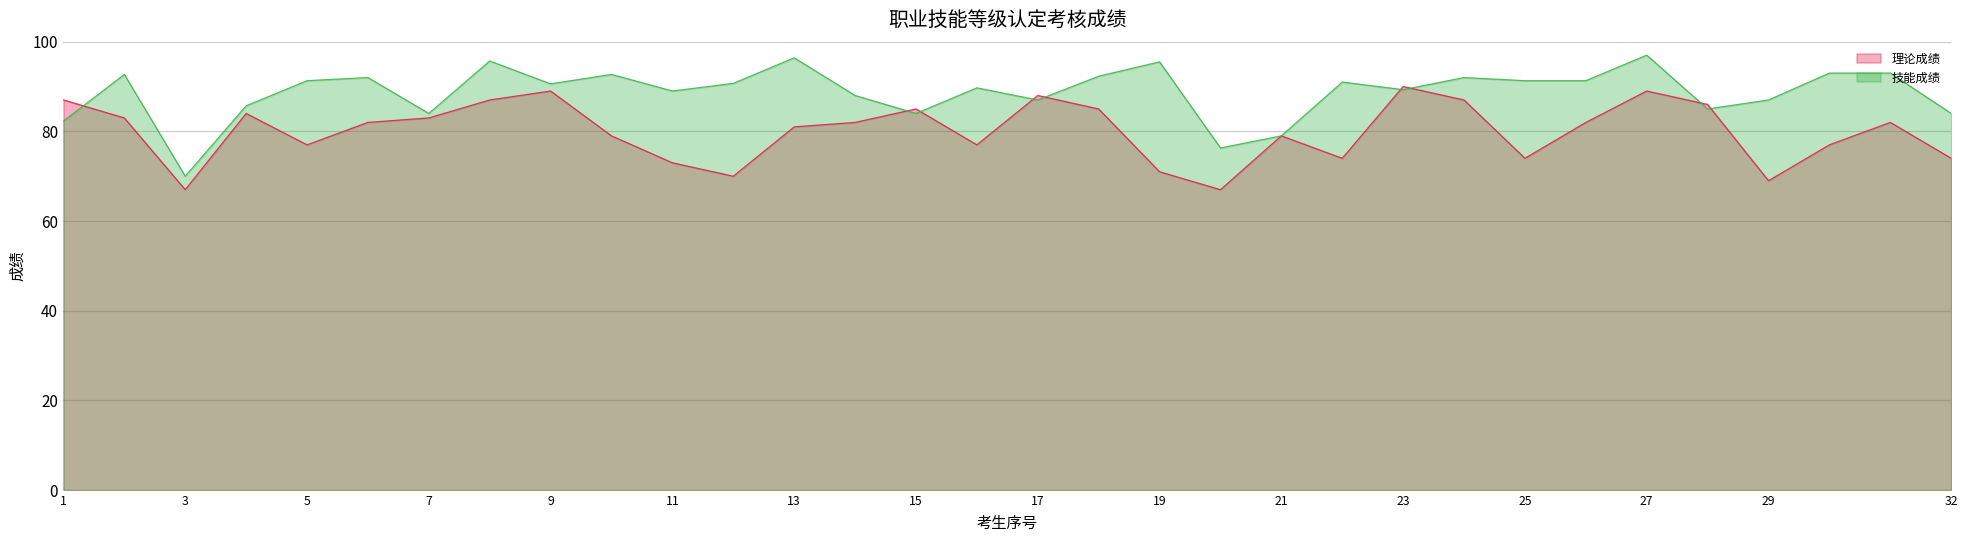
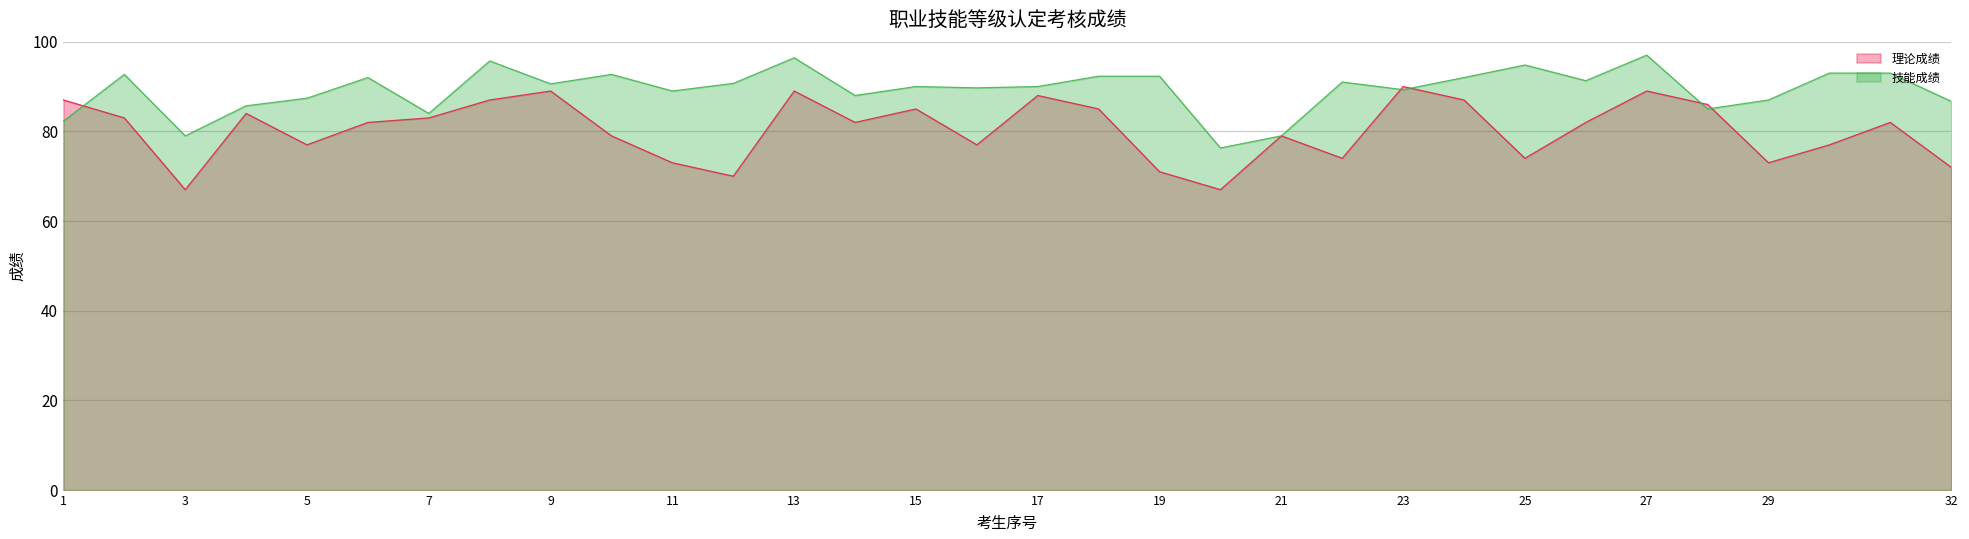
技能成绩, 3: 70 -> 79
技能成绩, 5: 91 -> 87
理论成绩, 13: 81 -> 89
技能成绩, 15: 84 -> 90
技能成绩, 17: 87 -> 90
技能成绩, 19: 96 -> 92
技能成绩, 25: 91 -> 95
理论成绩, 29: 69 -> 73
理论成绩, 32: 74 -> 72
技能成绩, 32: 84 -> 87
